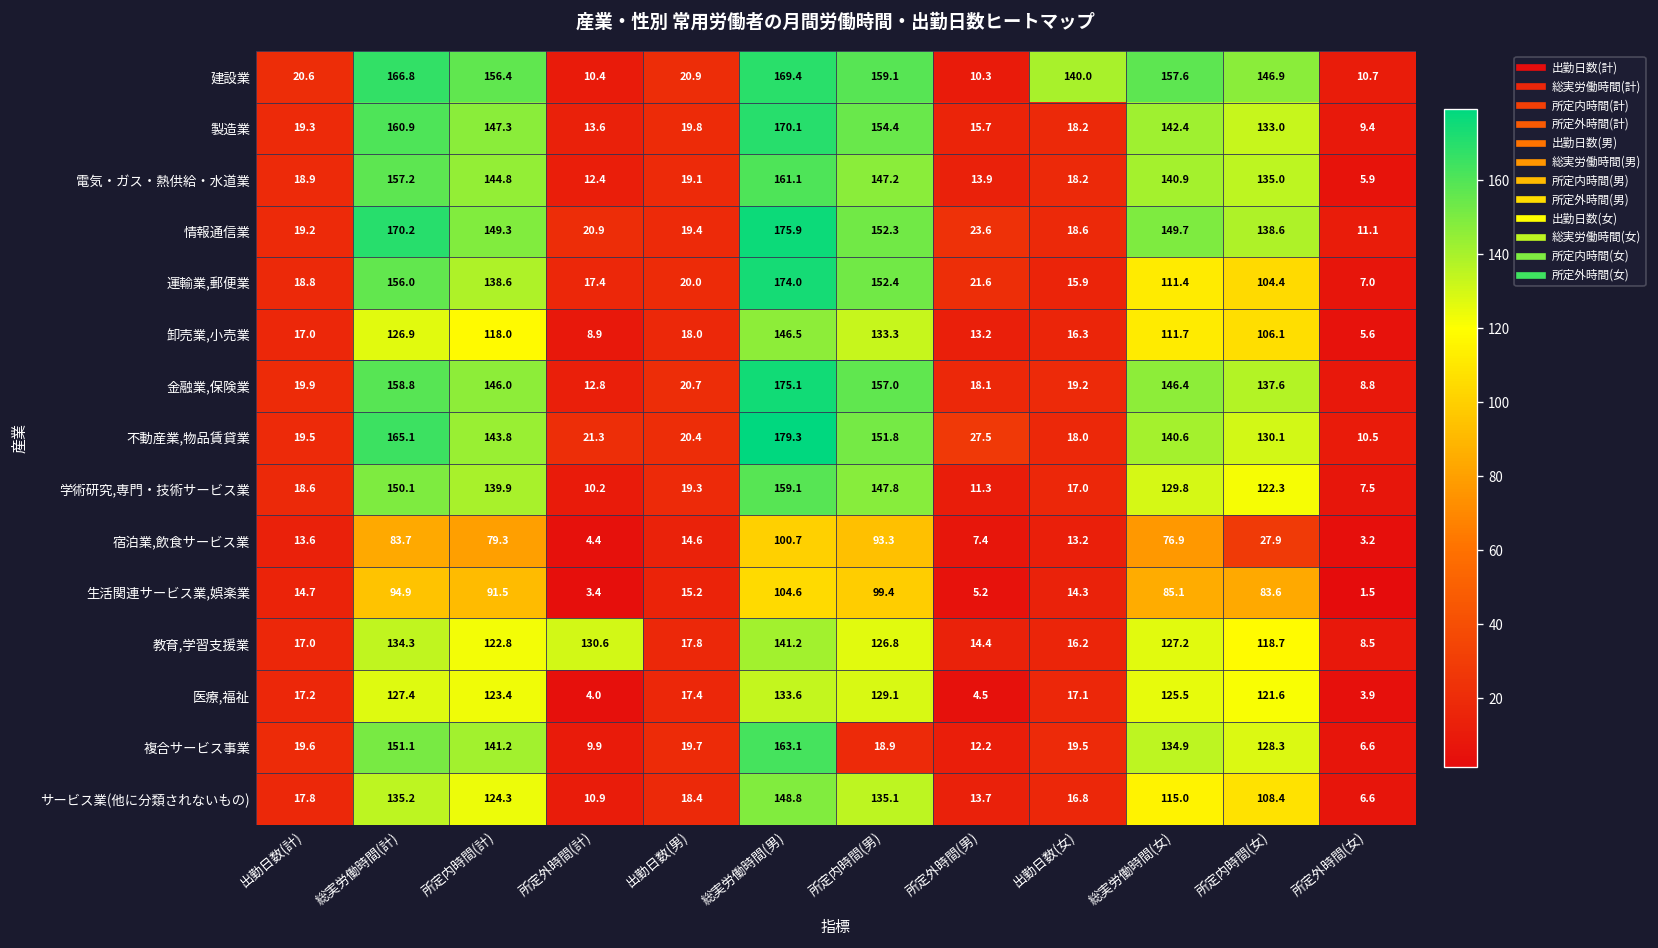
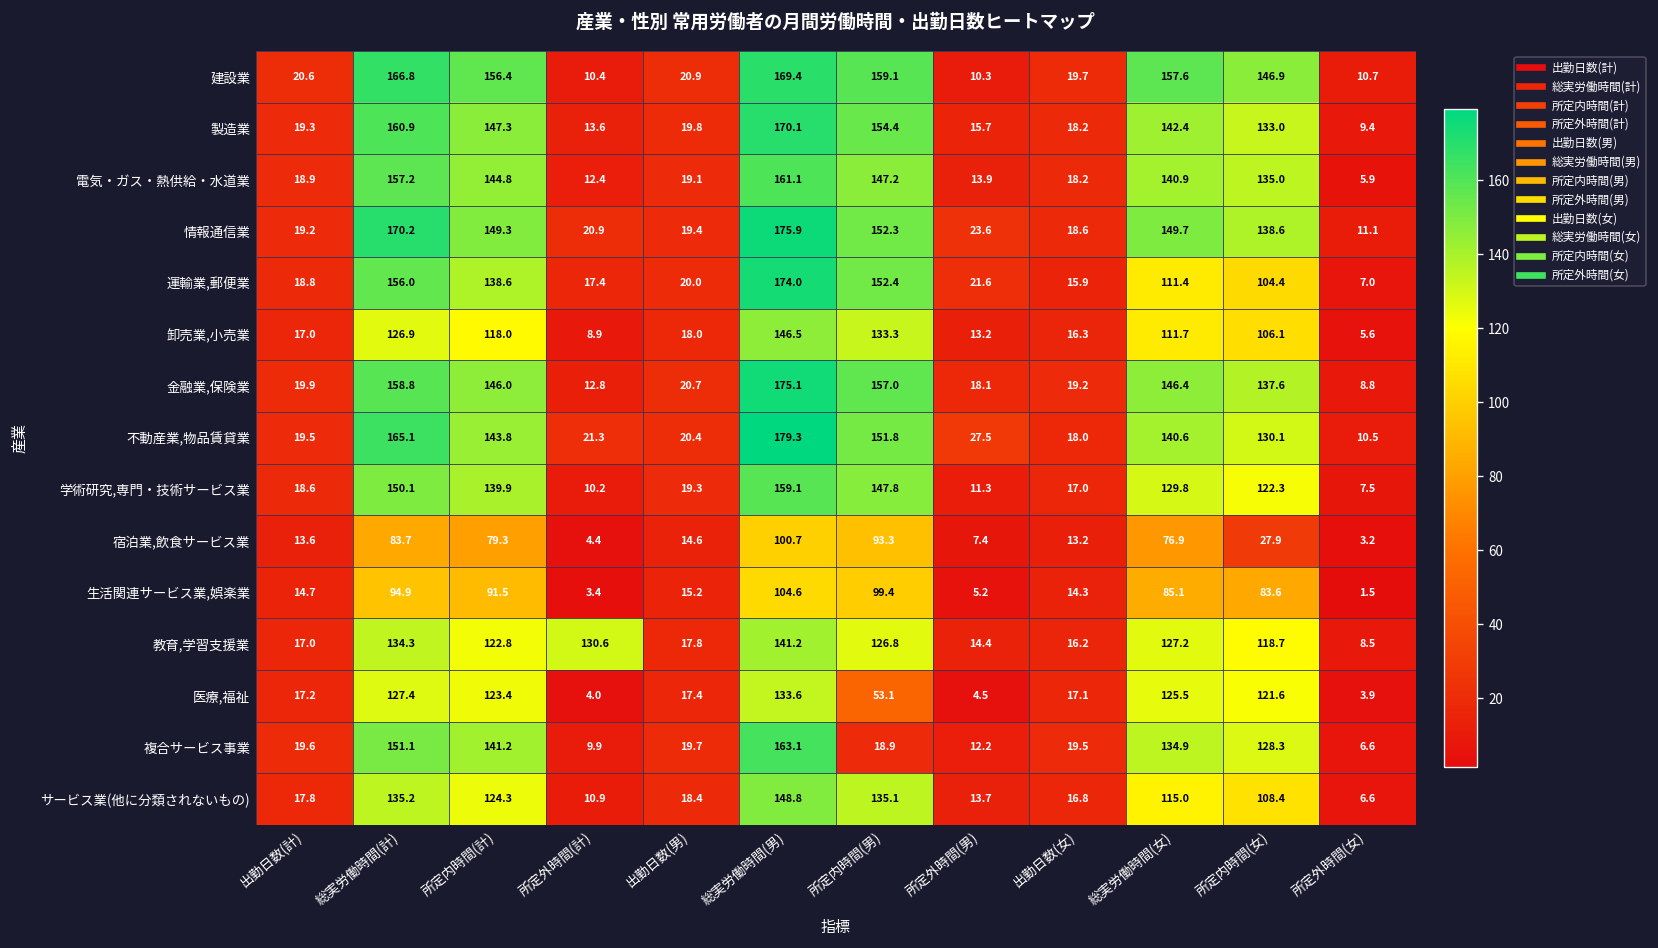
建設業, 出勤日数(女): 140.0 -> 19.7
医療,福祉, 所定内時間(男): 129.1 -> 53.1
